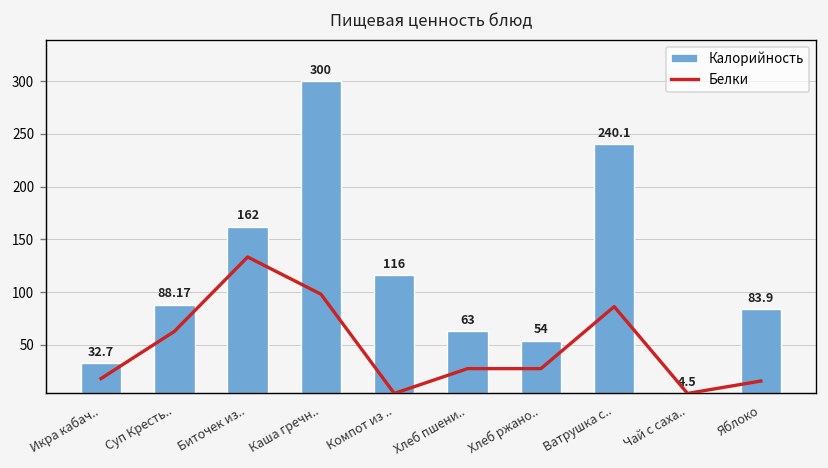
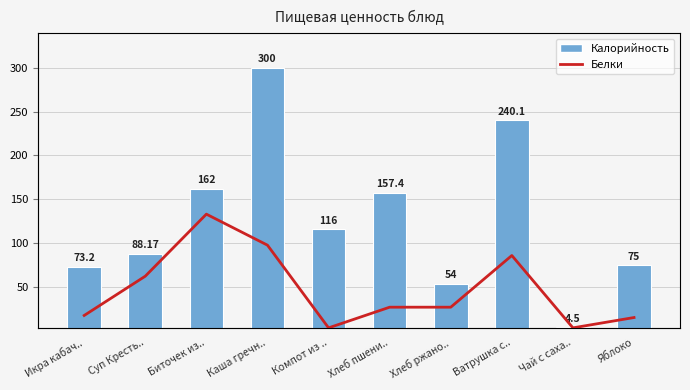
Калорийность, Икра кабач..: 32.7 -> 73.2
Калорийность, Хлеб пшени..: 63 -> 157.4
Калорийность, Яблоко: 83.9 -> 75
